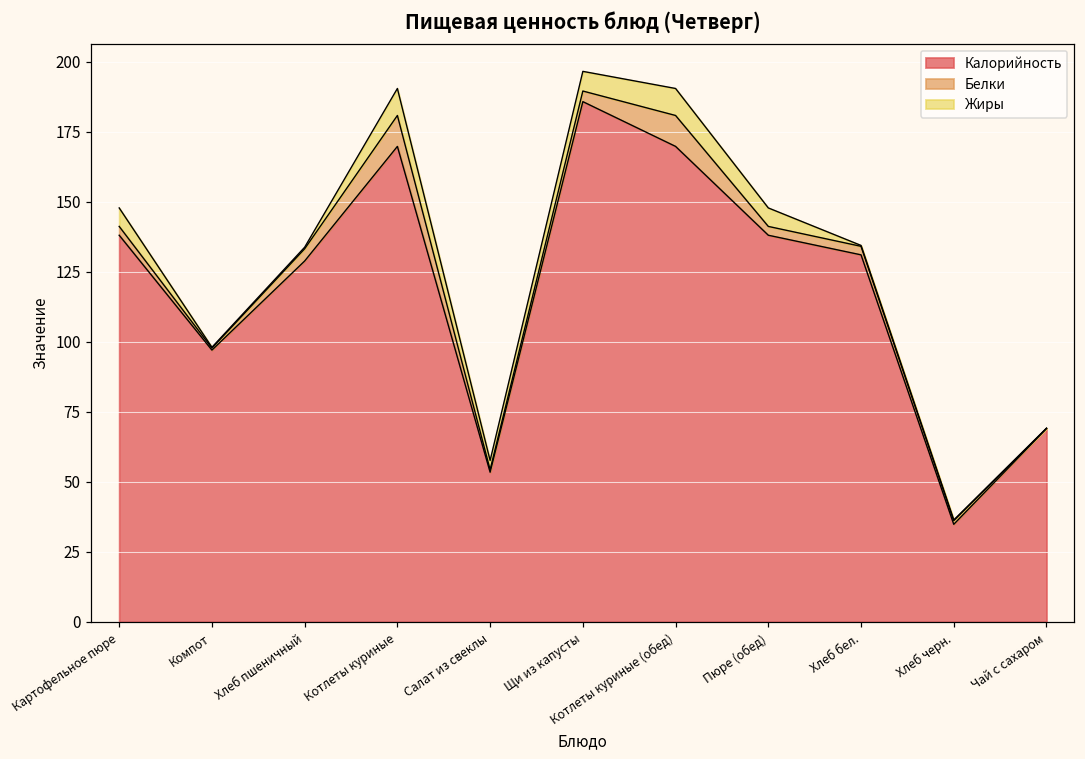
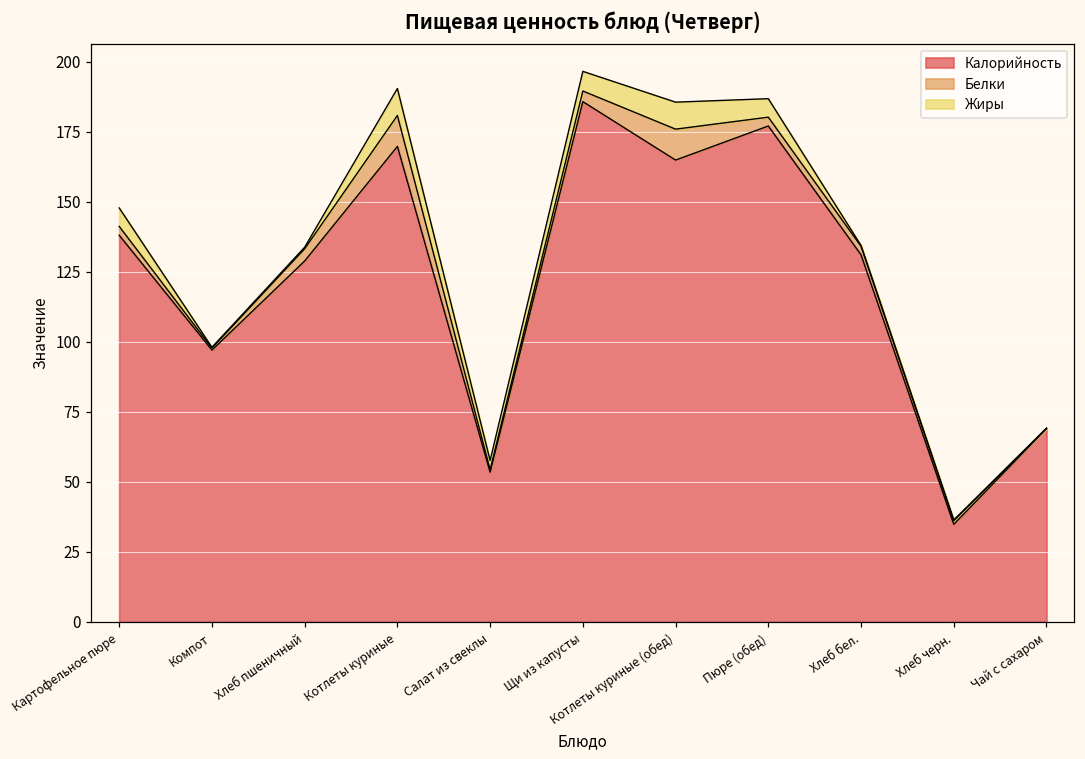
Калорийность, Котлеты куриные (обед): 170 -> 165
Калорийность, Пюре (обед): 138 -> 177
